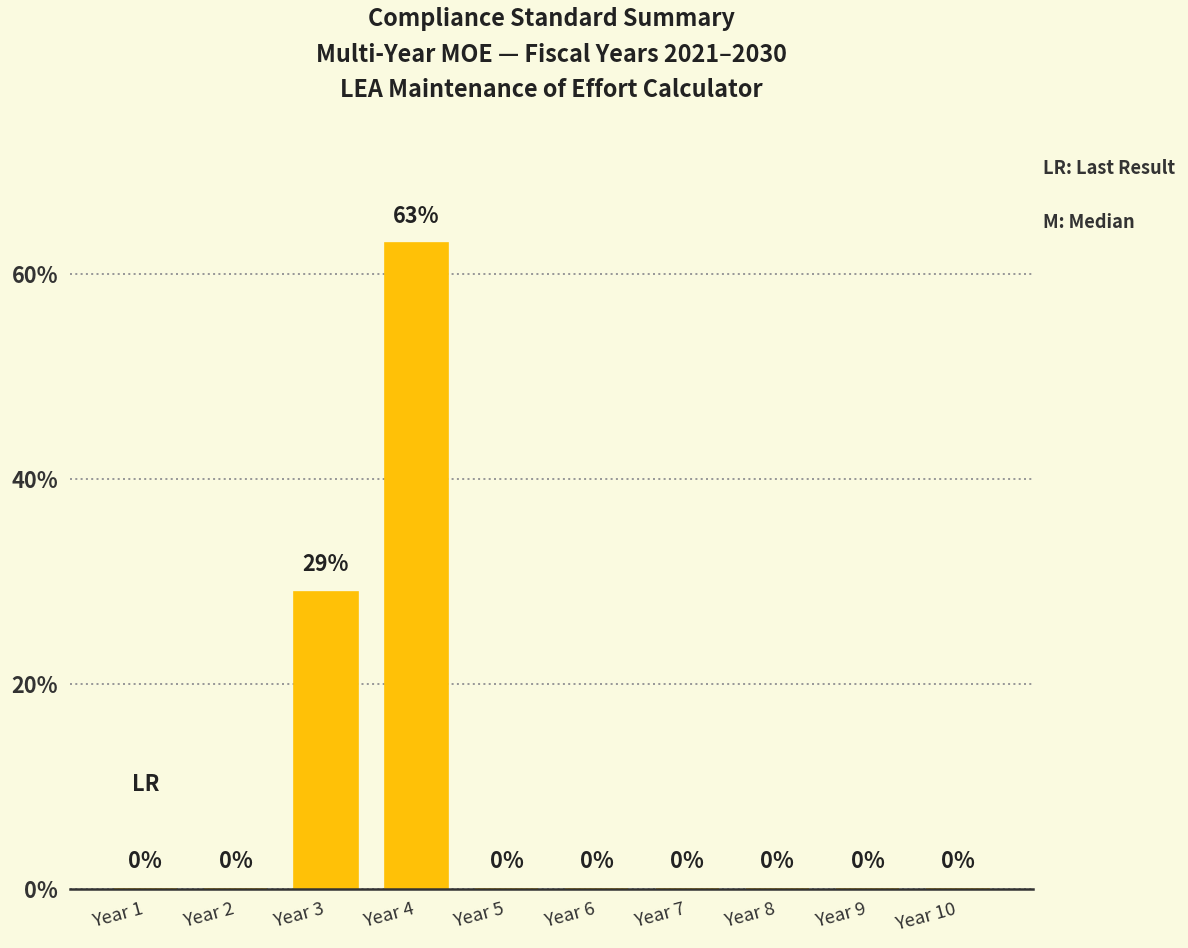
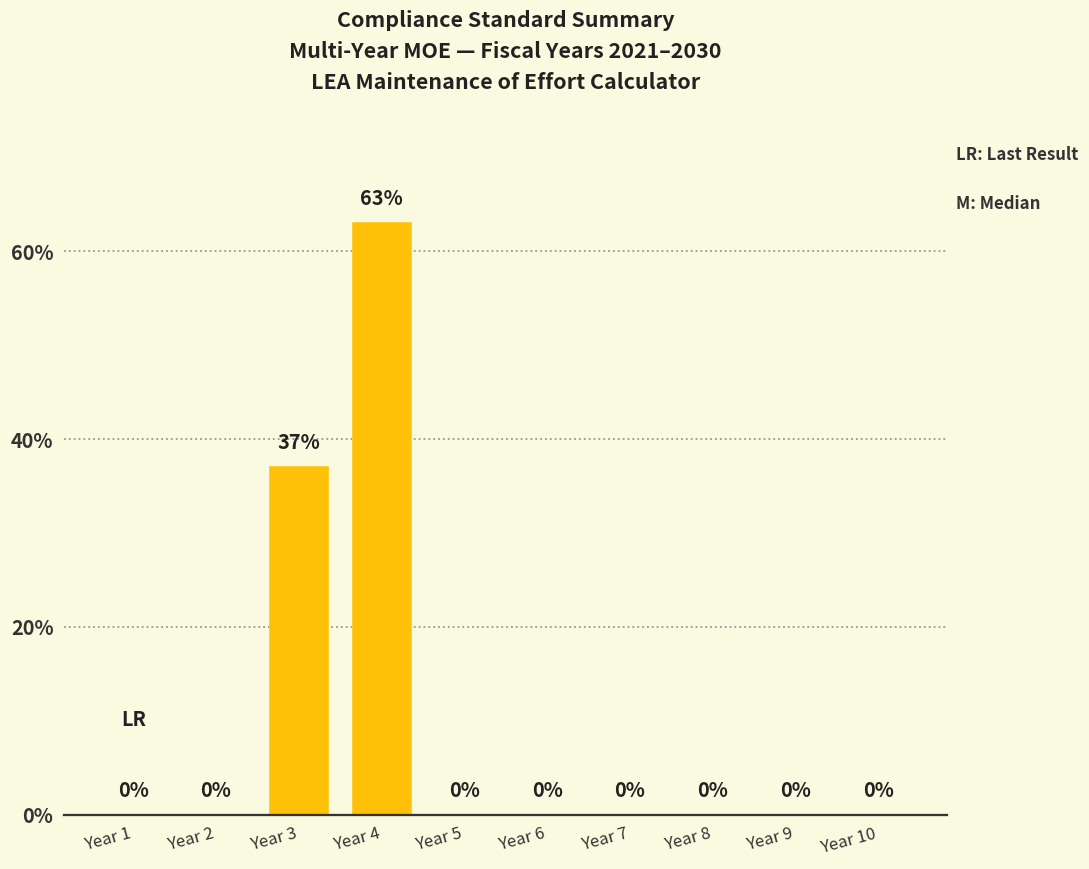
Year 3: 29% -> 37%
